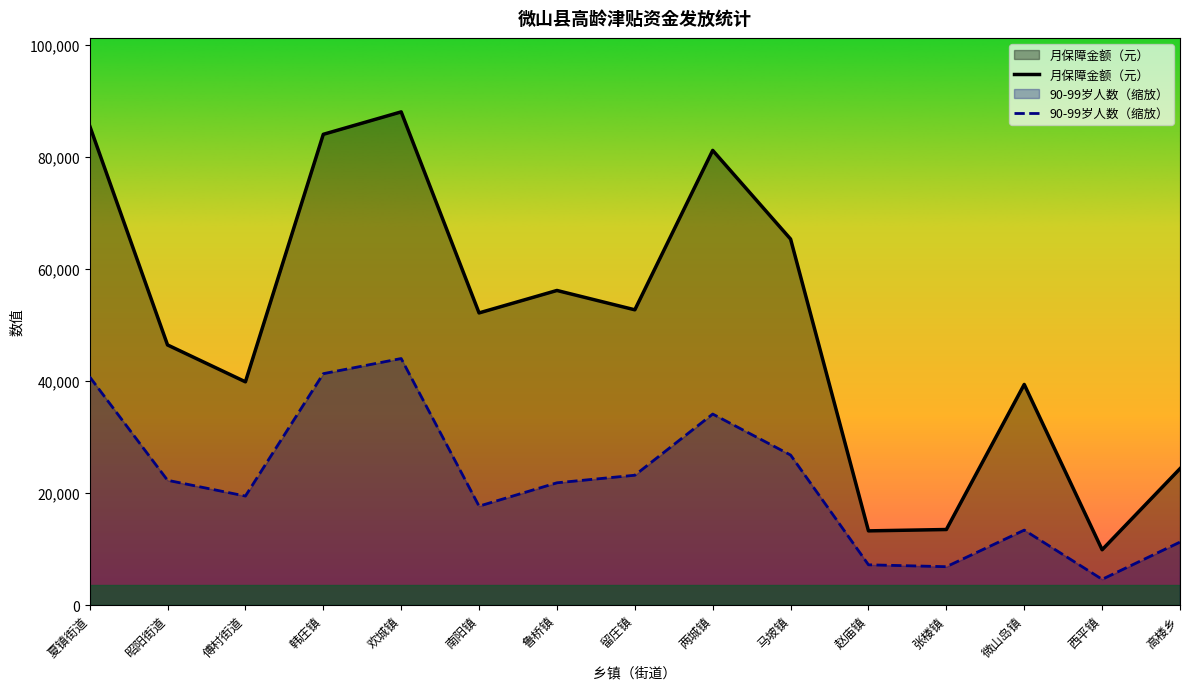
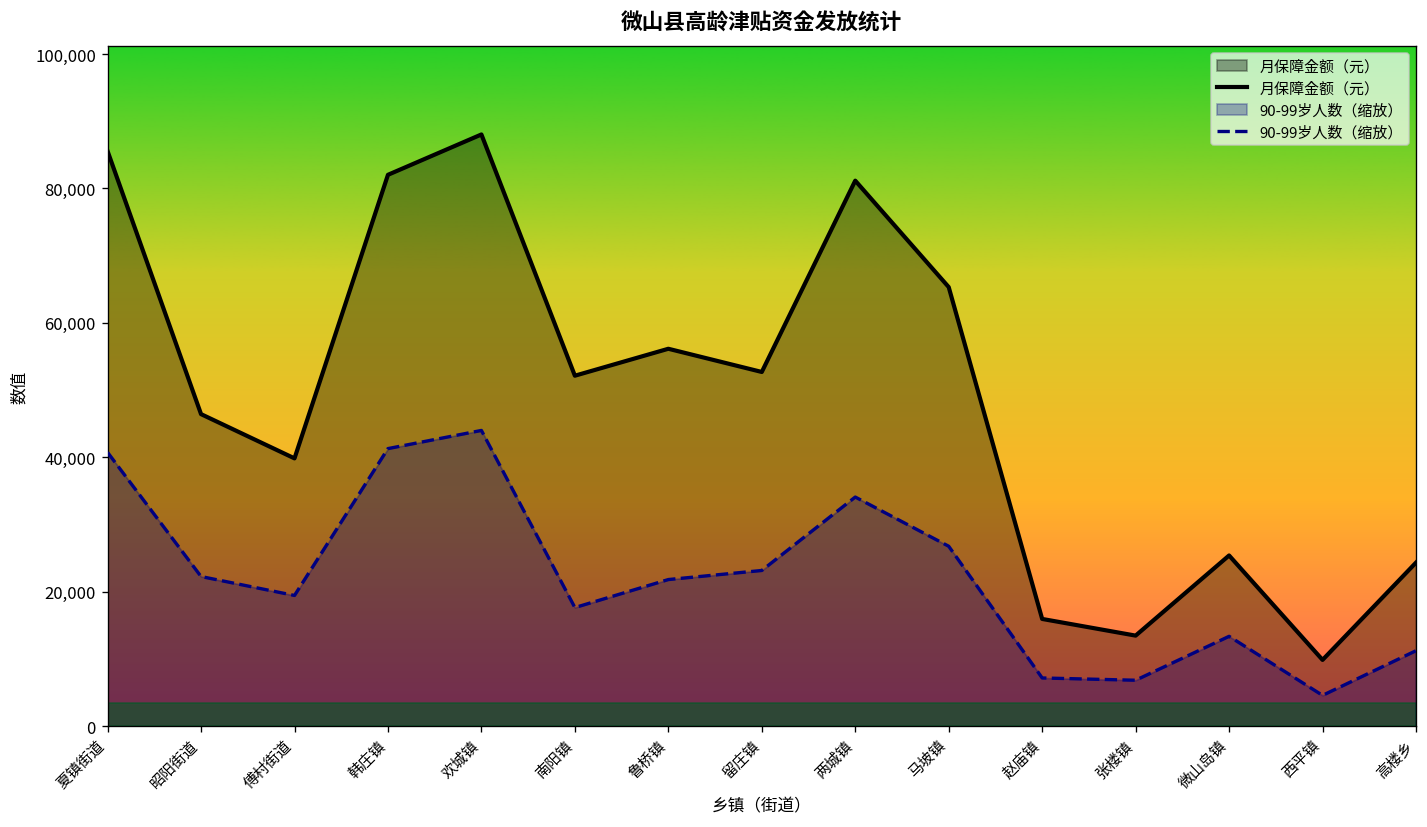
月保障金额（元）, 韩庄镇: 84,000 -> 82,000
月保障金额（元）, 赵庙镇: 13,000 -> 16,000
月保障金额（元）, 微山岛镇: 39,000 -> 25,000
